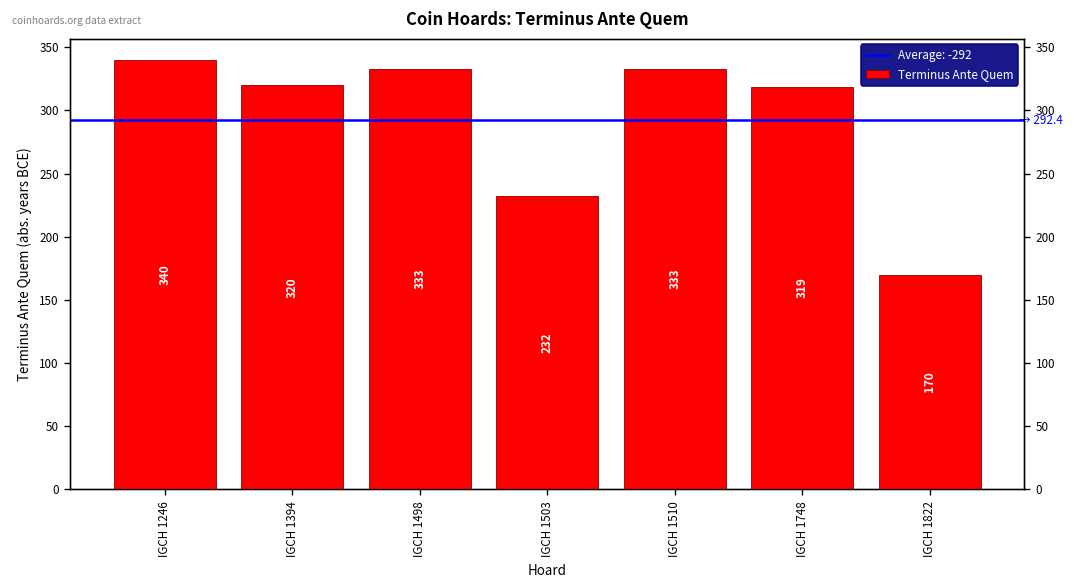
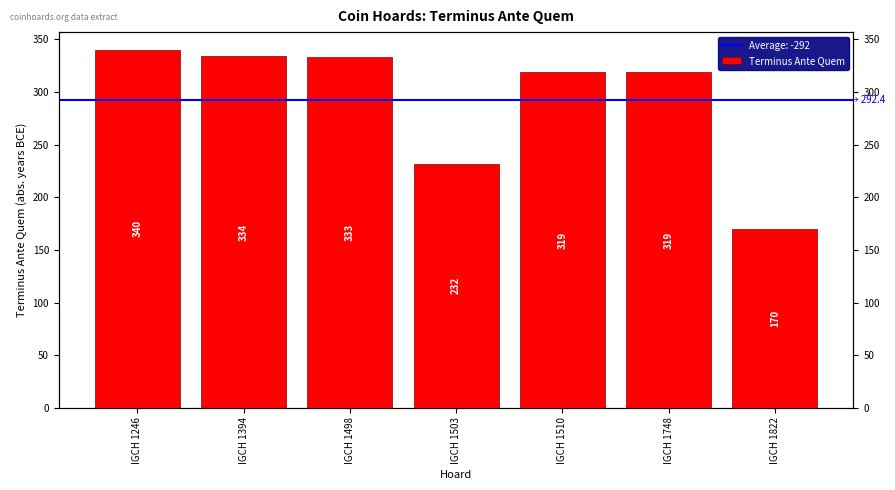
IGCH 1394: 320 -> 334
IGCH 1510: 333 -> 319
